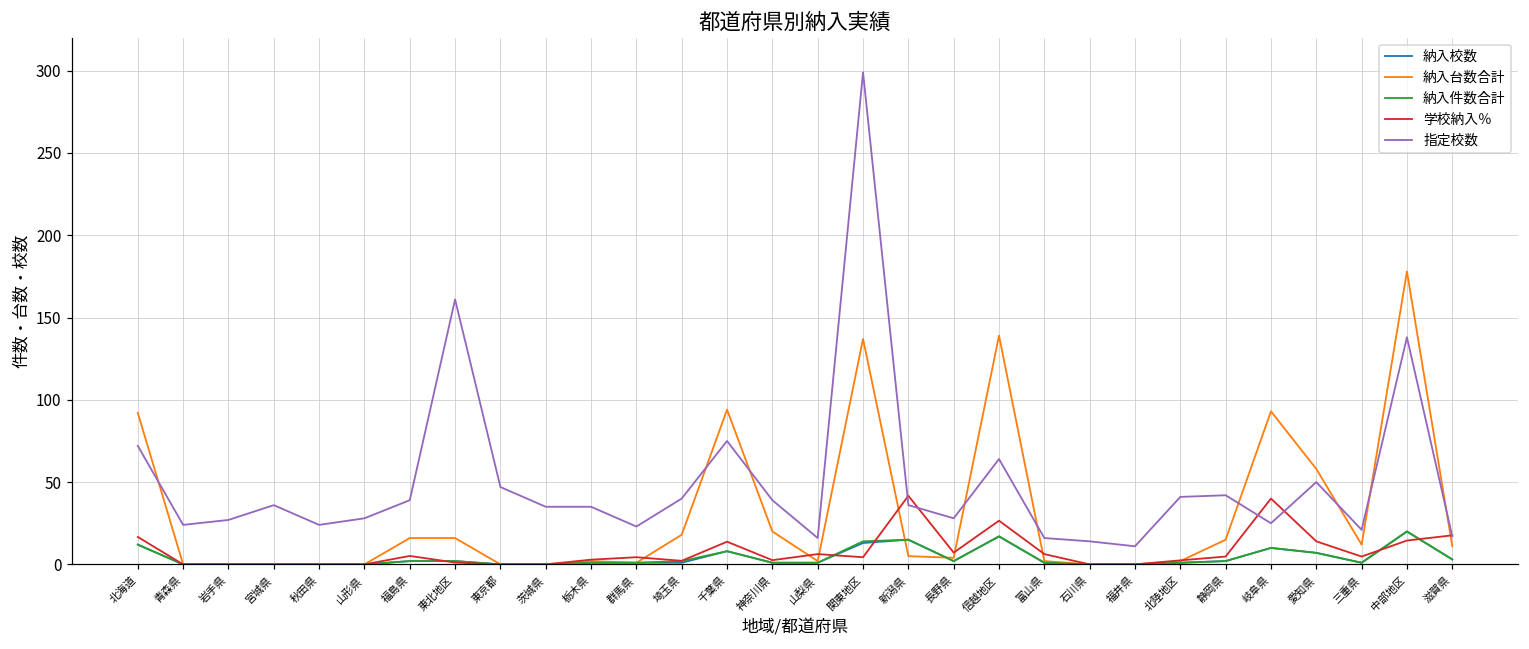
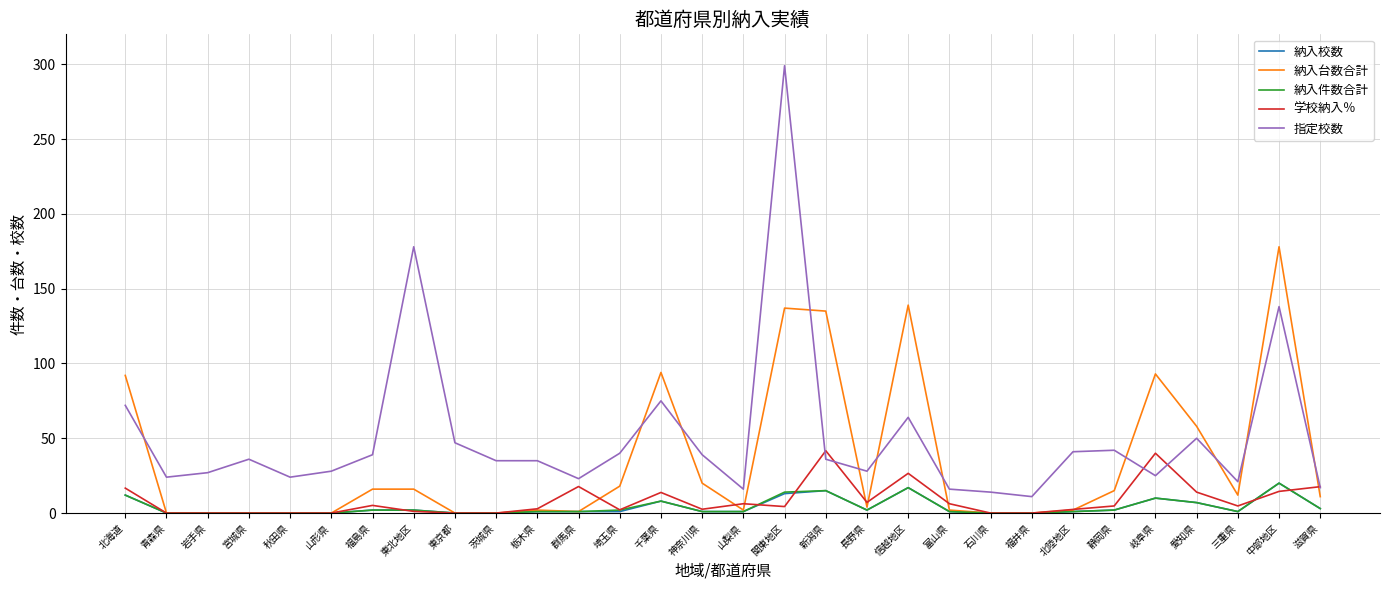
指定校数, 東北地区: 161 -> 178
学校納入％, 群馬県: 4 -> 18
納入台数合計, 新潟県: 5 -> 135
